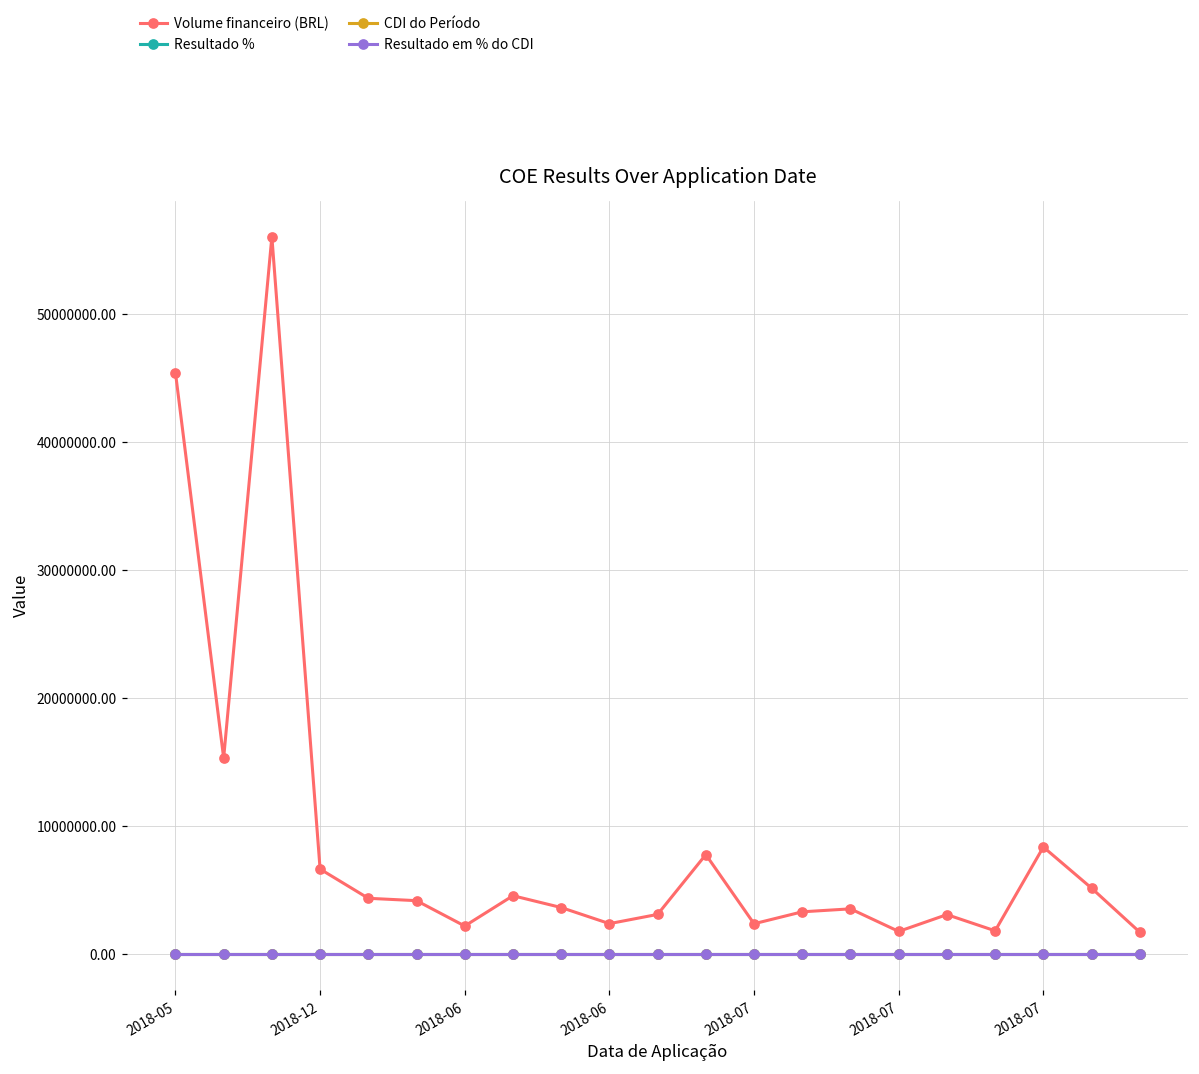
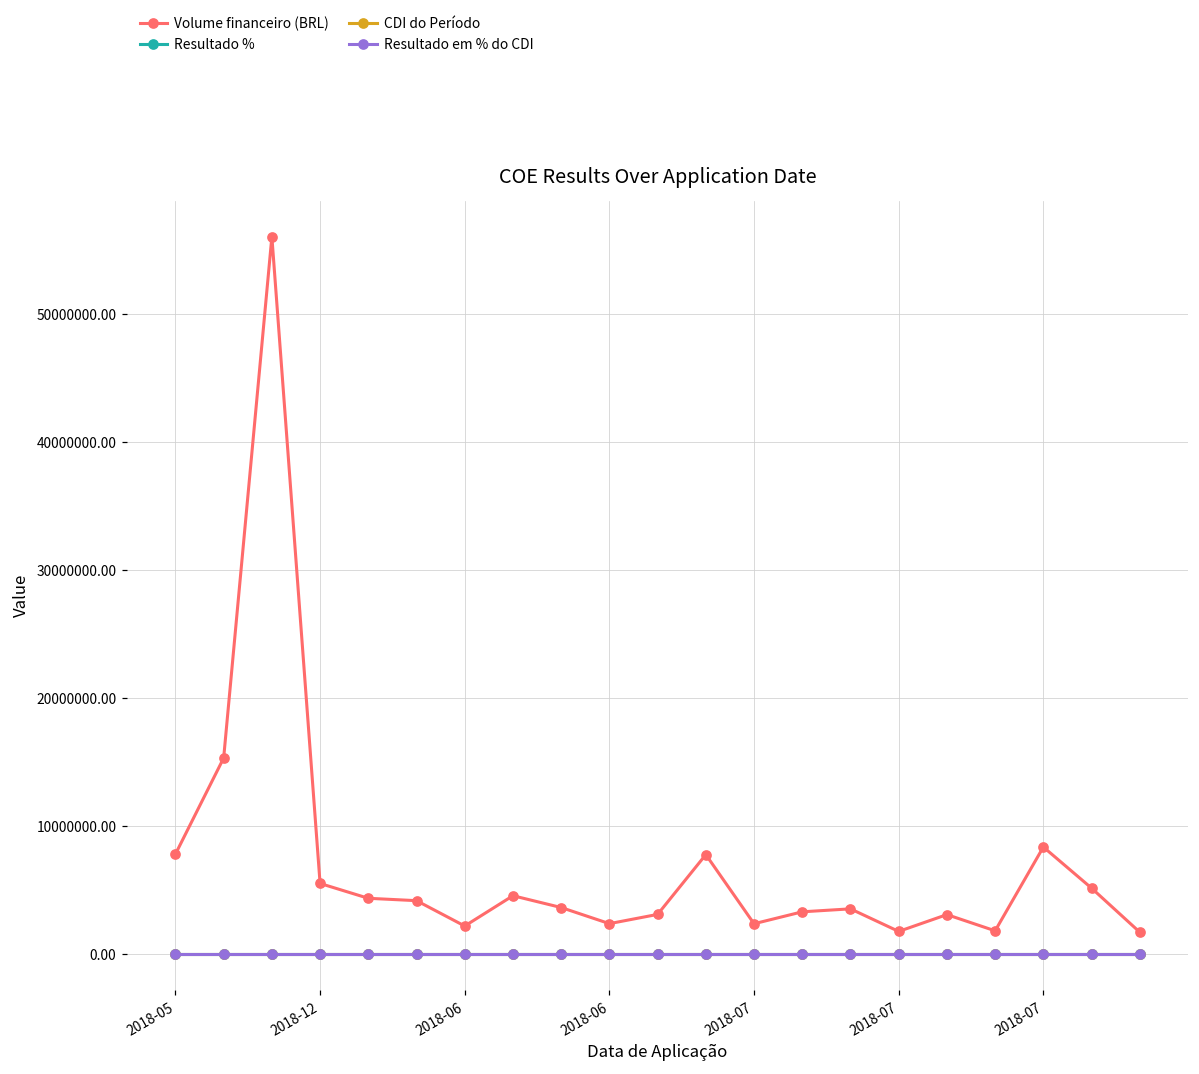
Volume financeiro (BRL), 2018-05: 45400000 -> 7800000
Volume financeiro (BRL), 2018-12: 6600000 -> 5500000
